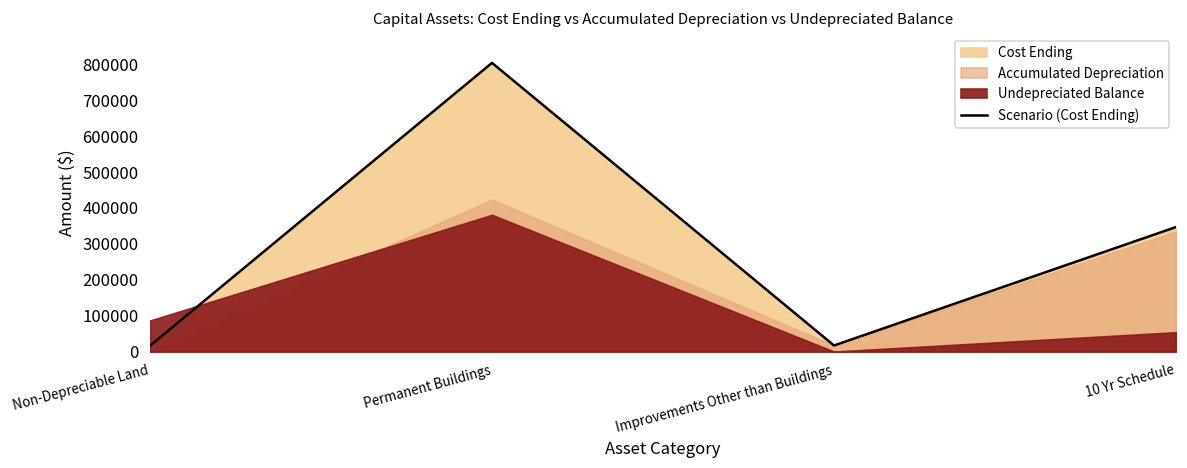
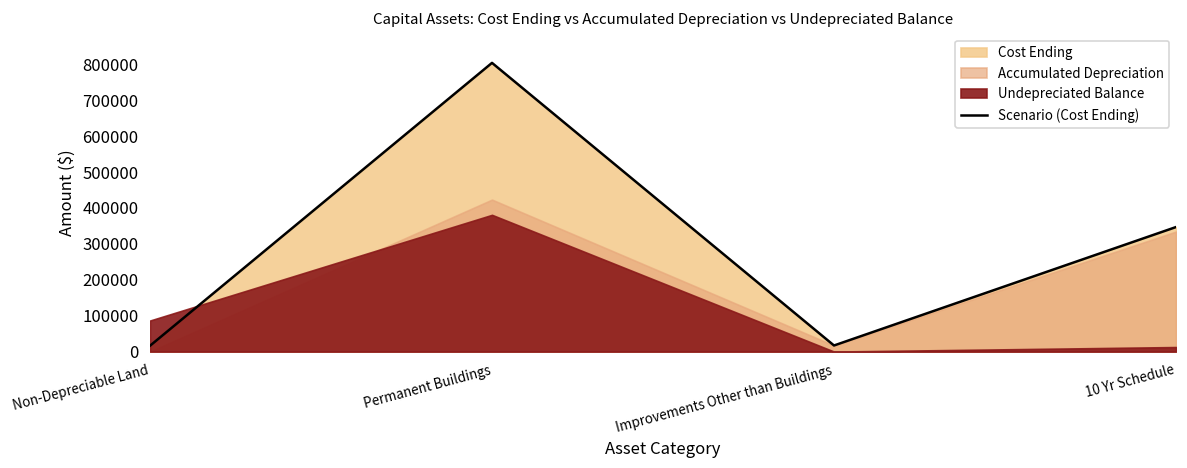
Undepreciated Balance, 10 Yr Schedule: 50000 -> 10000
